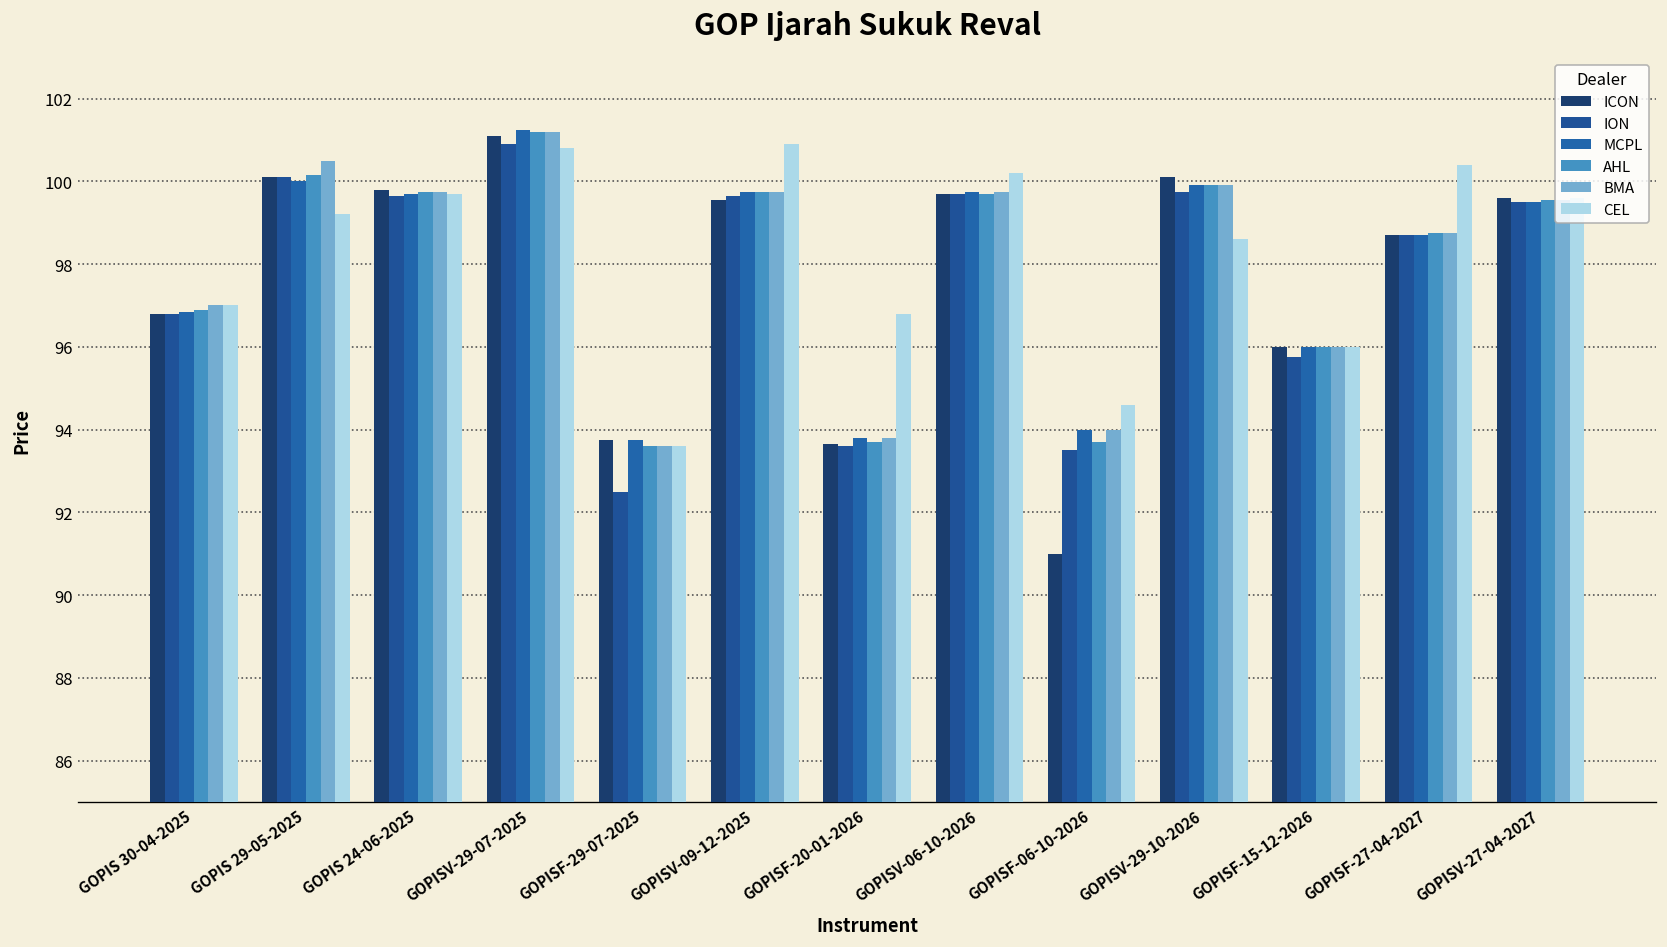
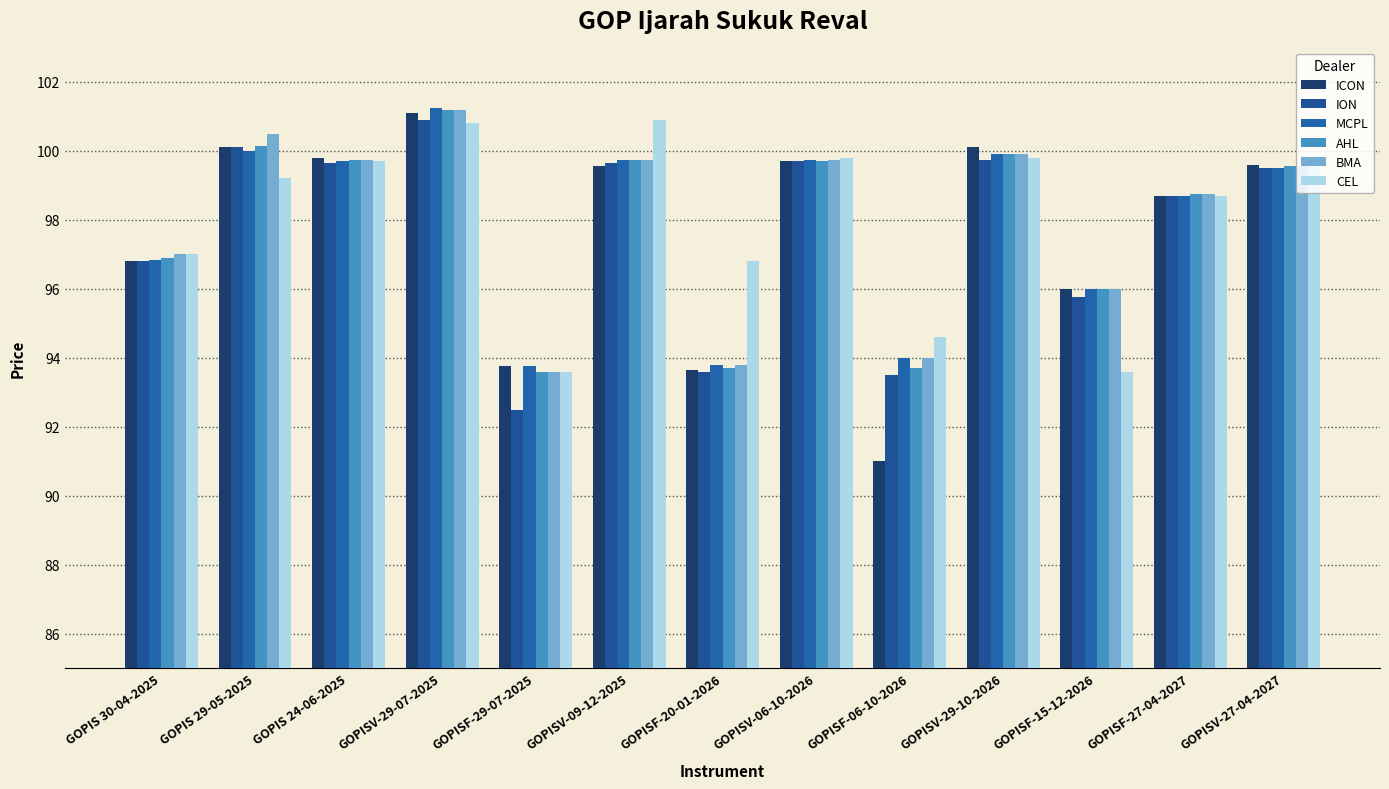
CEL, GOPISV-06-10-2026: 100.2 -> 99.8
CEL, GOPISV-29-10-2026: 98.6 -> 99.8
CEL, GOPISF-15-12-2026: 96.0 -> 93.6
CEL, GOPISF-27-04-2027: 100.4 -> 98.7
